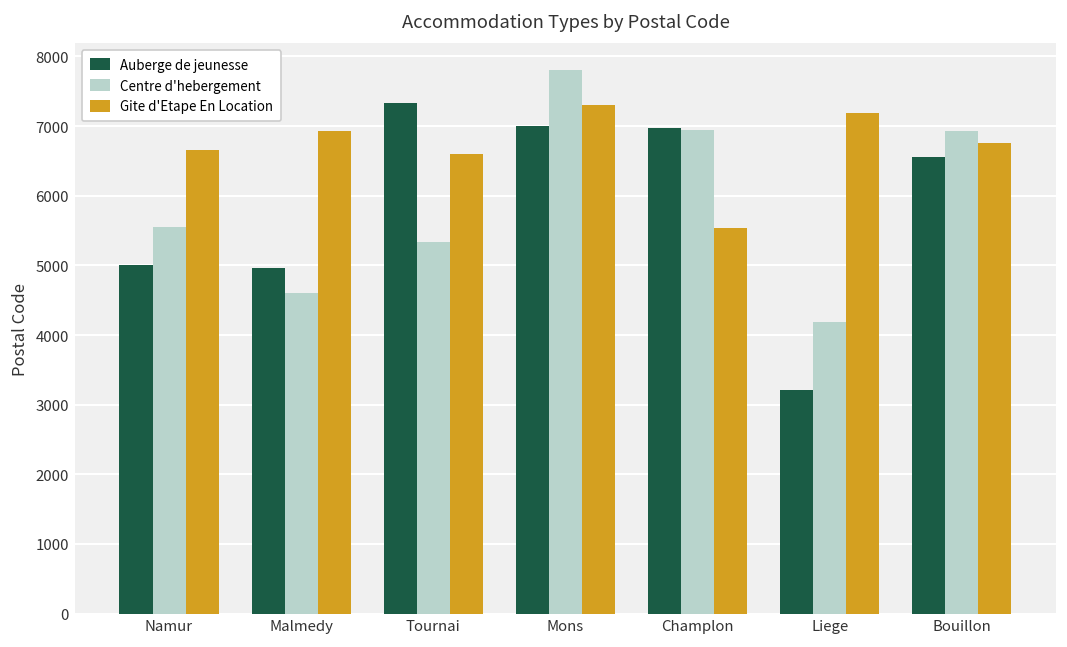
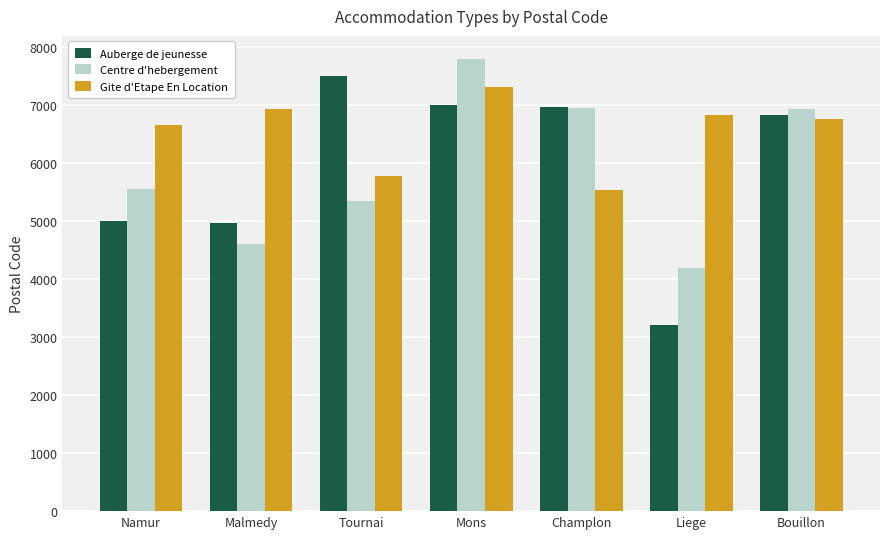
Auberge de jeunesse, Tournai: 7300 -> 7500
Gite d'Etape En Location, Tournai: 6600 -> 5800
Gite d'Etape En Location, Liege: 7200 -> 6800
Auberge de jeunesse, Bouillon: 6600 -> 6800
